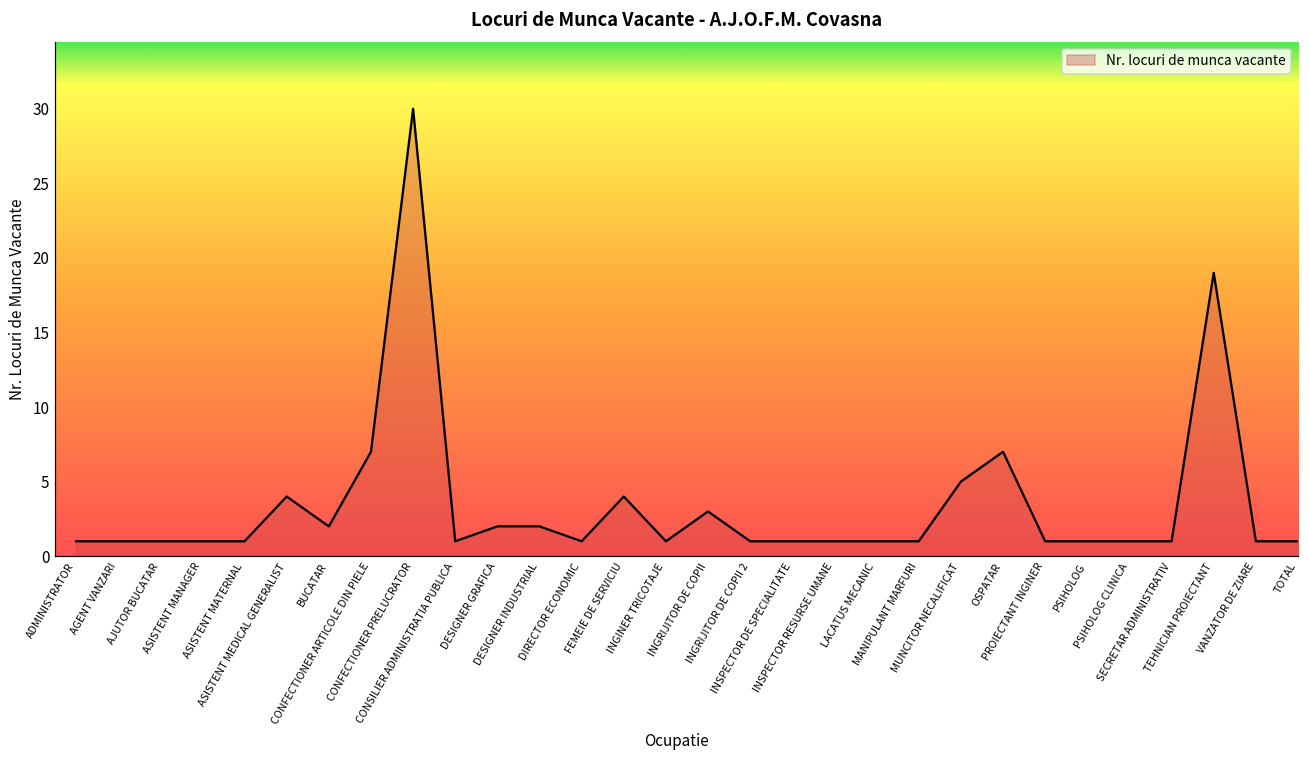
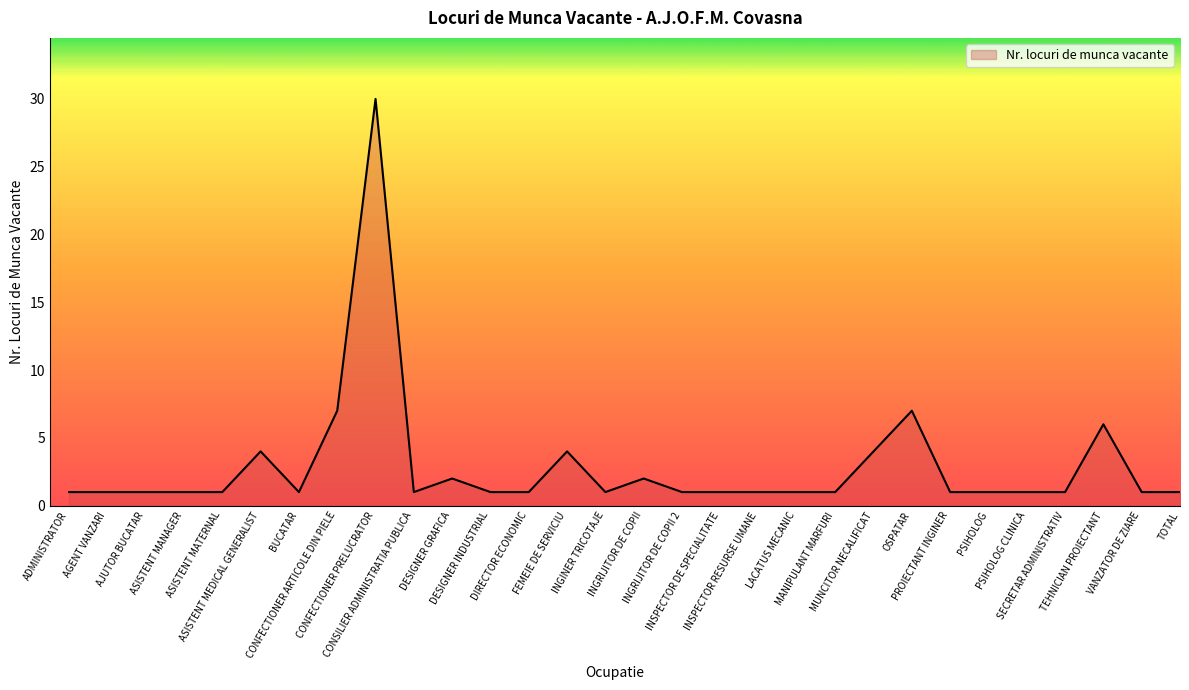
BUCATAR: 2 -> 1
DESIGNER INDUSTRIAL: 2 -> 1
INGRIJITOR DE COPII: 3 -> 2
MUNCITOR NECALIFICAT: 5 -> 4
TEHNICIAN PROIECTANT: 19 -> 6
